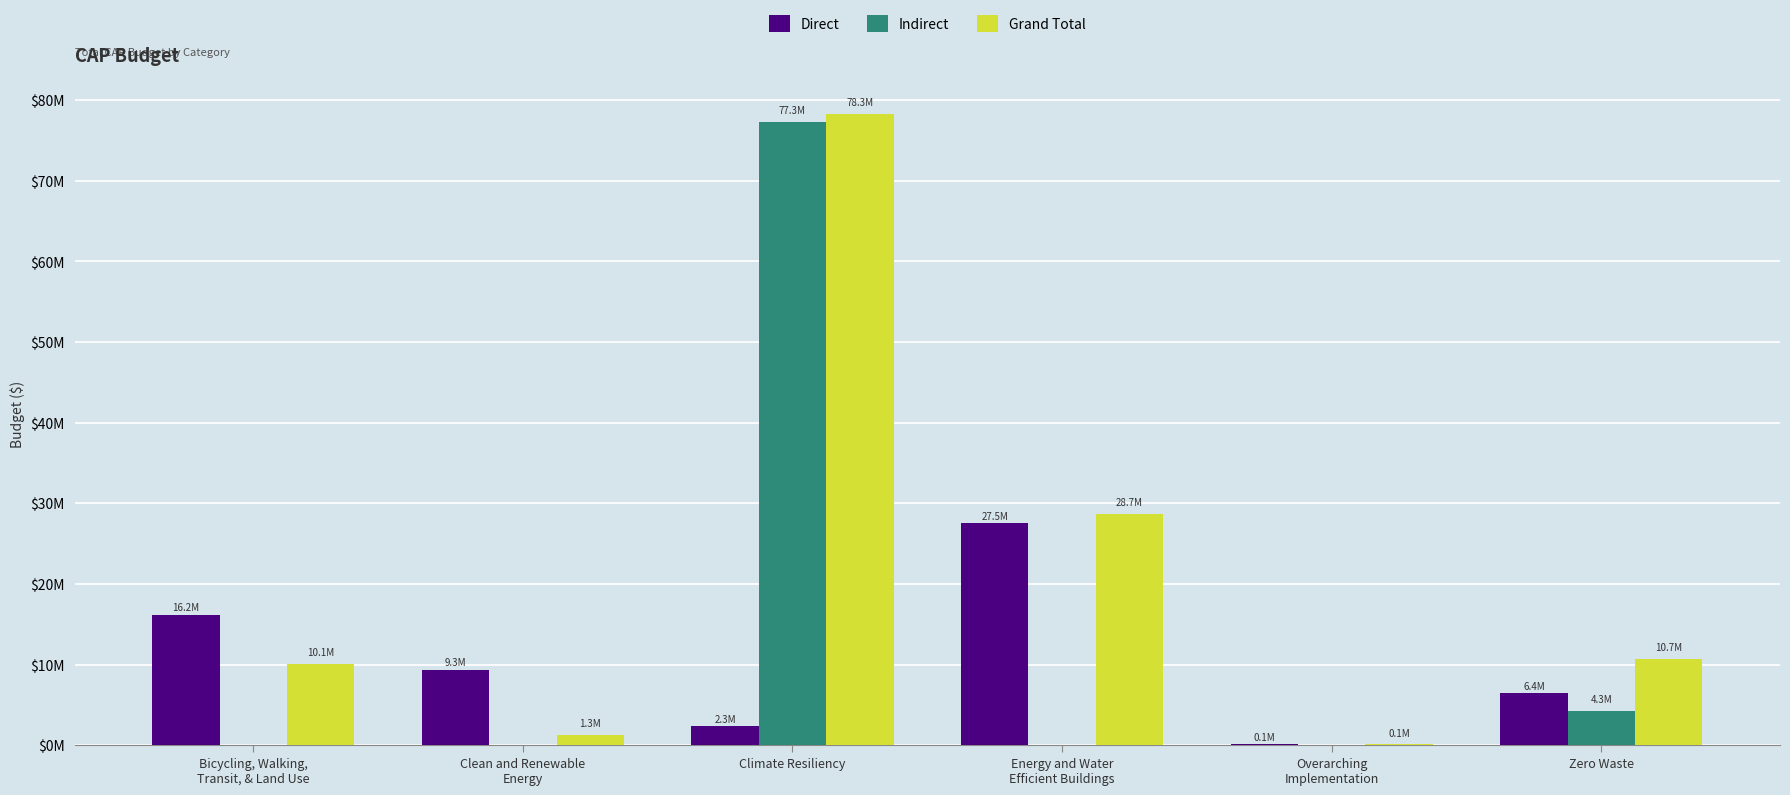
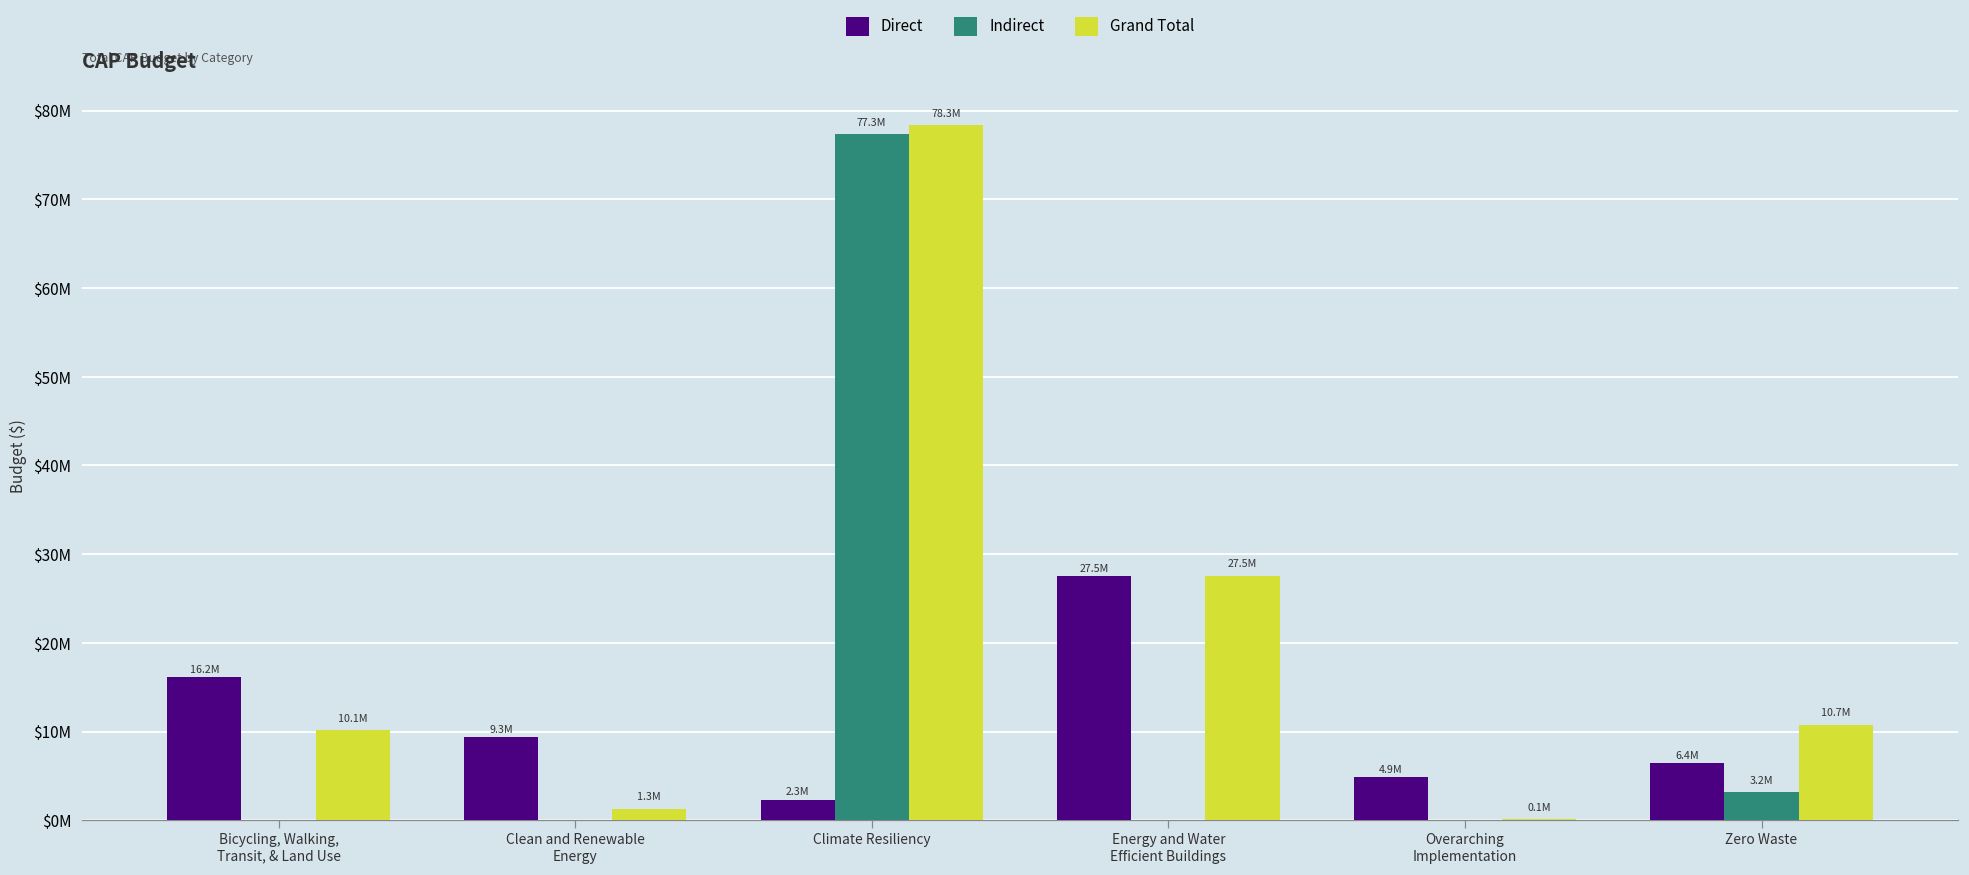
Grand Total, Energy and Water Efficient Buildings: 28.7M -> 27.5M
Direct, Overarching Implementation: 0.1M -> 4.9M
Indirect, Zero Waste: 4.3M -> 3.2M
